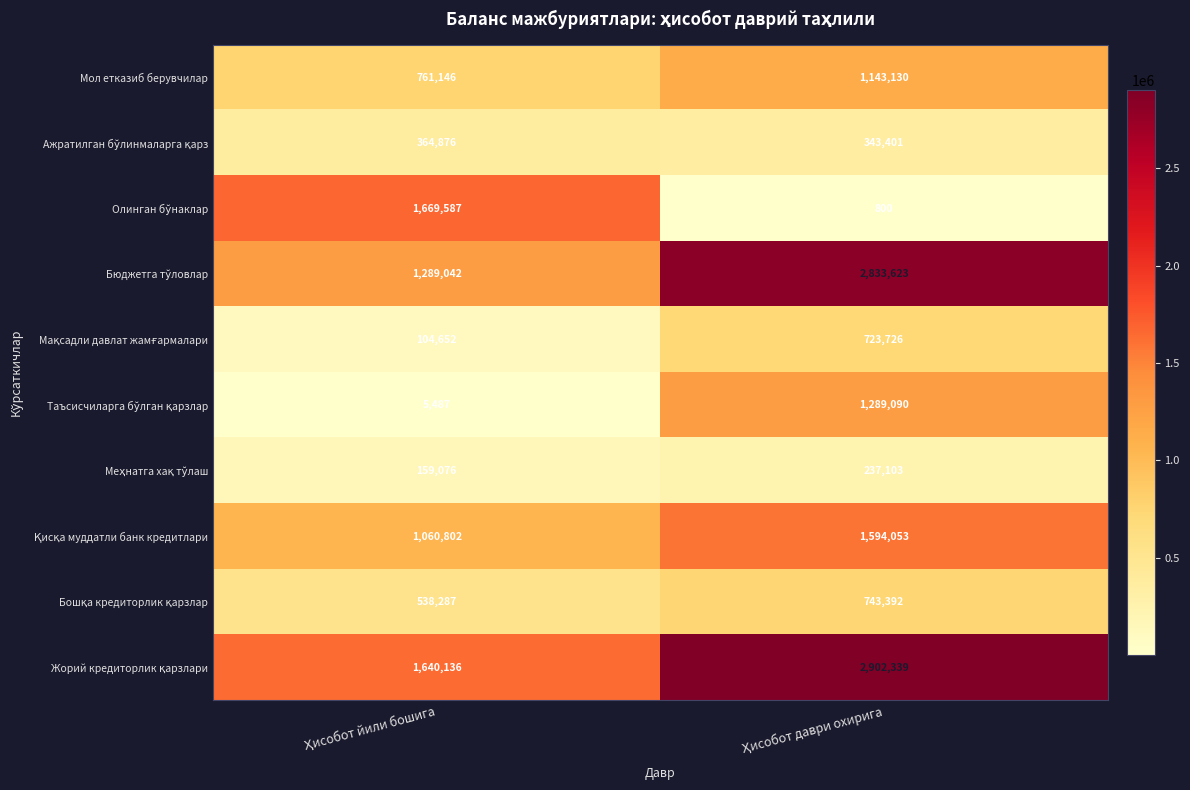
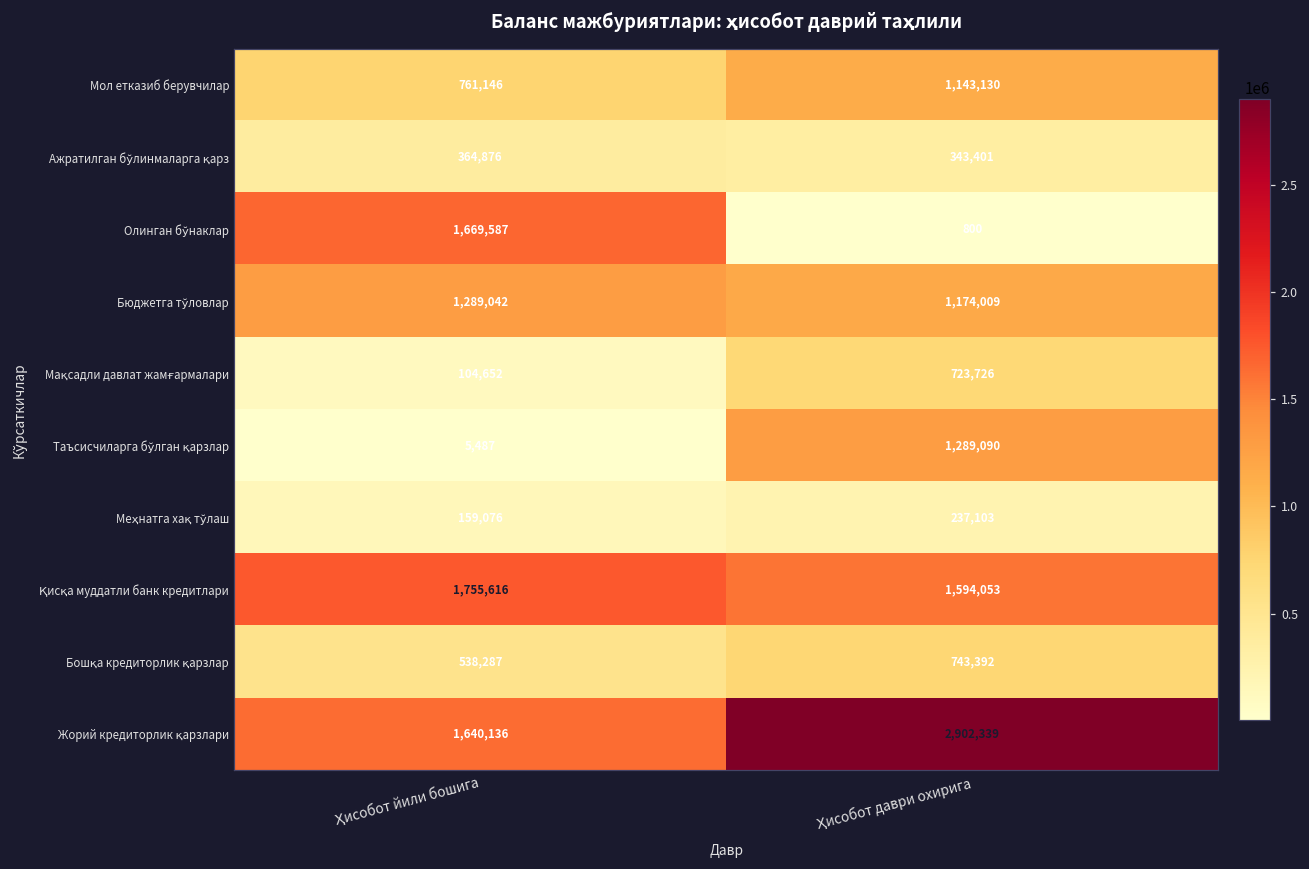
Бюджетга тўловлар, Ҳисобот даври охирига: 2,833,623 -> 1,174,009
Қисқа муддатли банк кредитлари, Ҳисобот йили бошига: 1,060,802 -> 1,755,616
